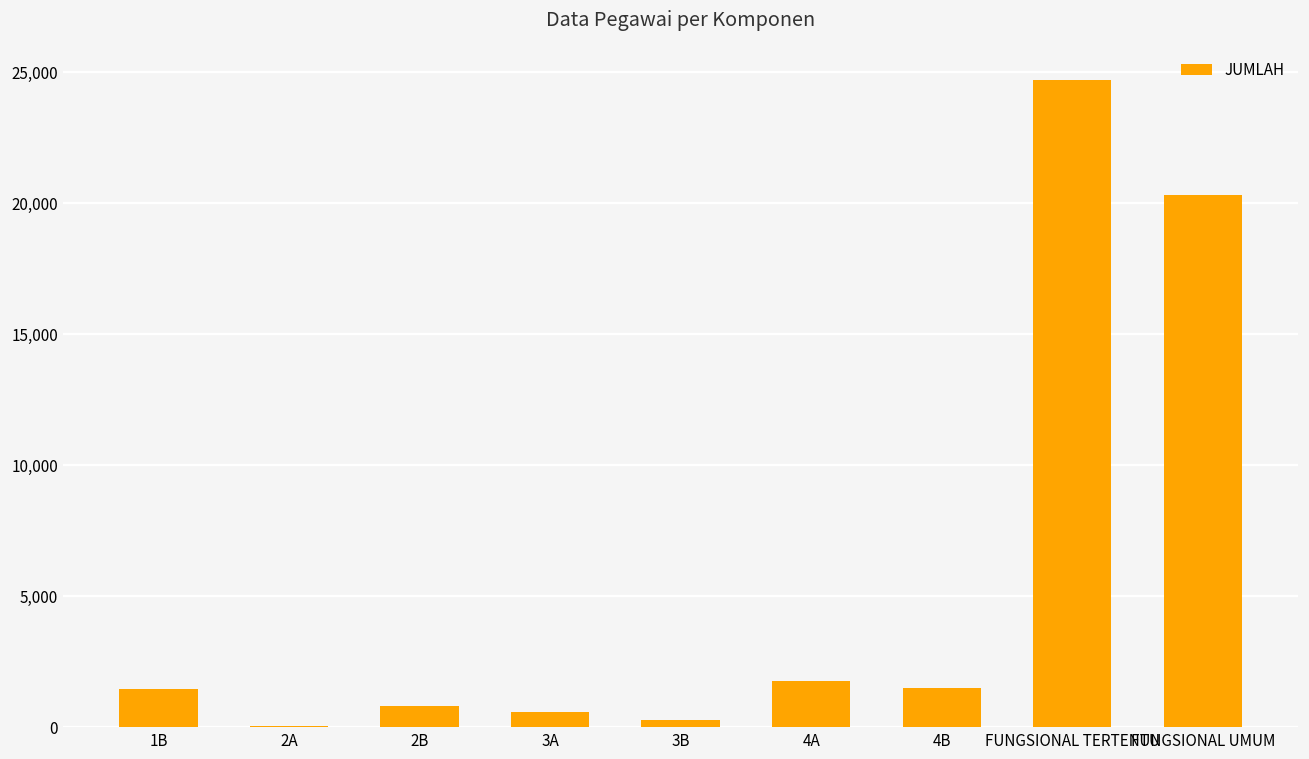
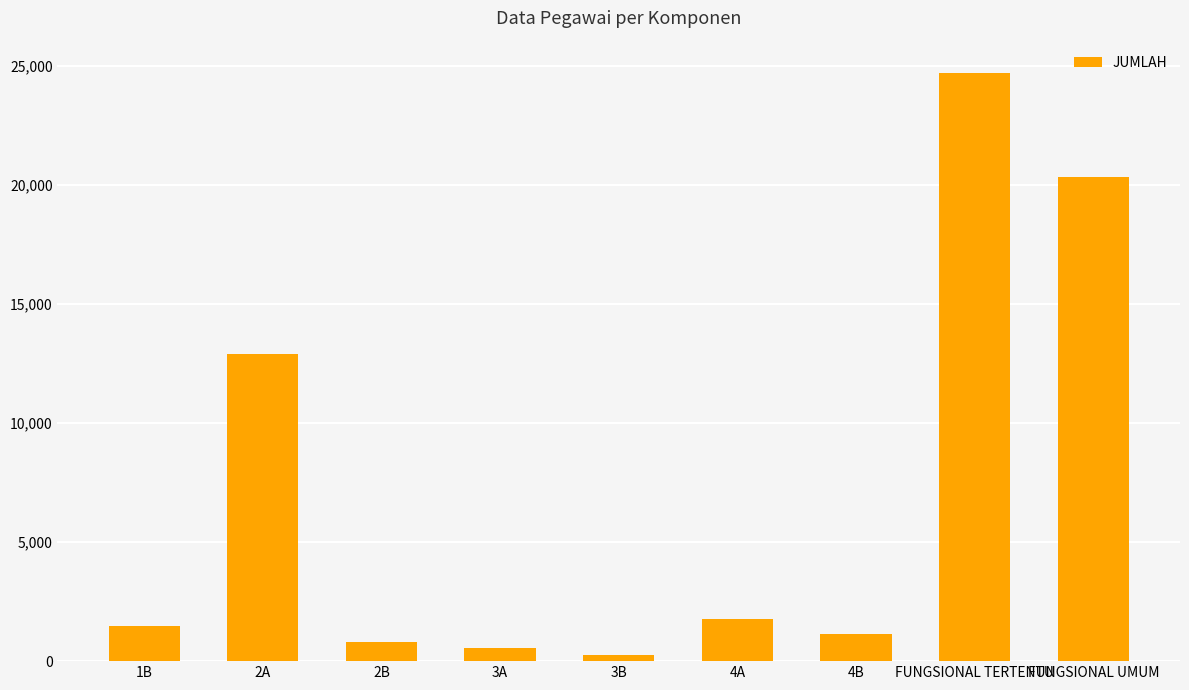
2A: 0 -> 12,900
4B: 1,500 -> 1,100
